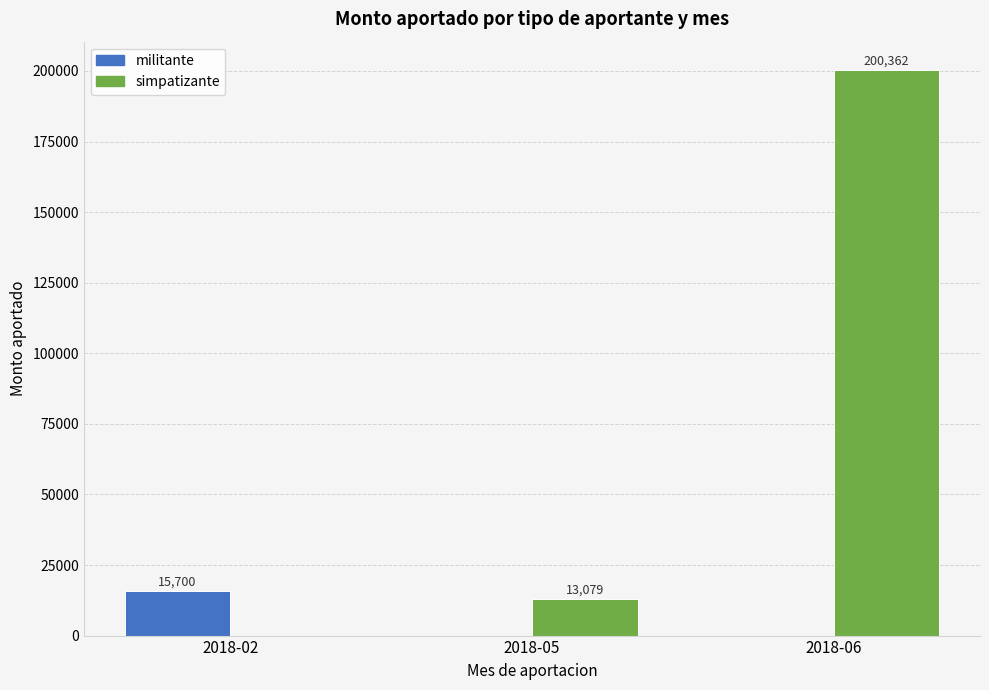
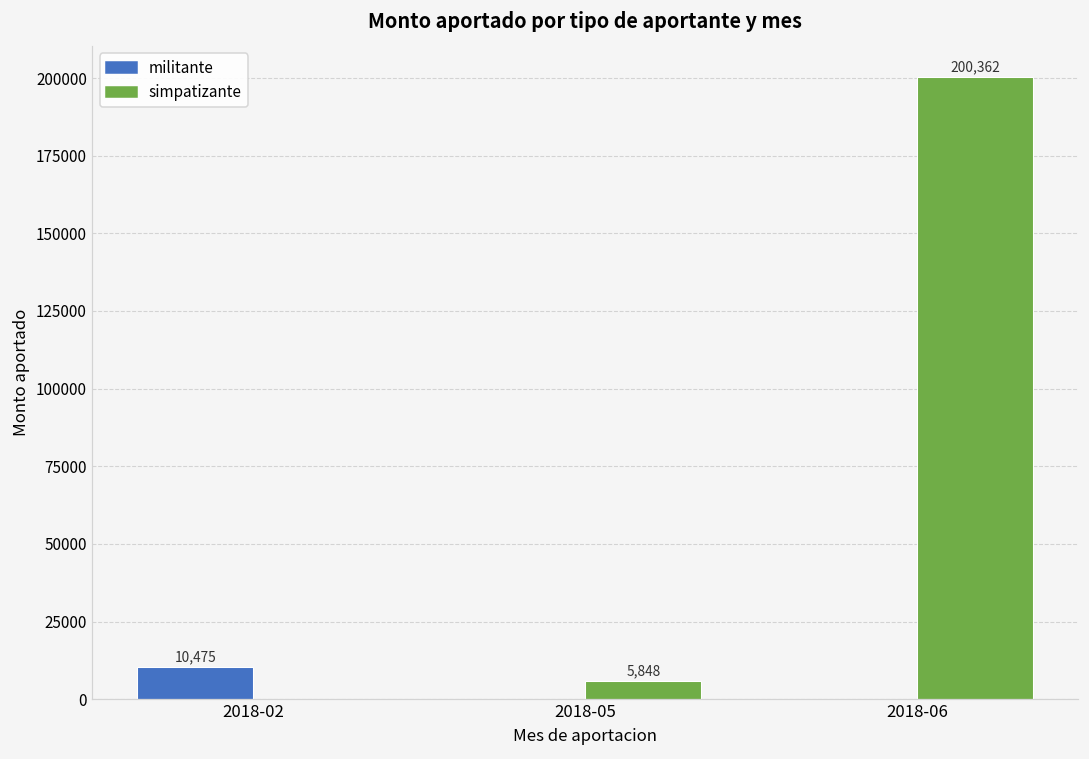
militante, 2018-02: 15,700 -> 10,475
simpatizante, 2018-05: 13,079 -> 5,848
